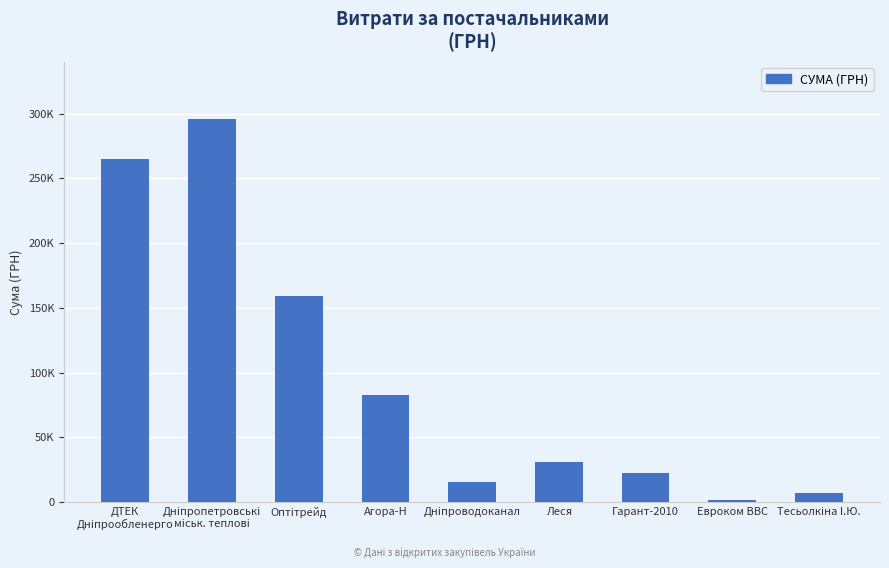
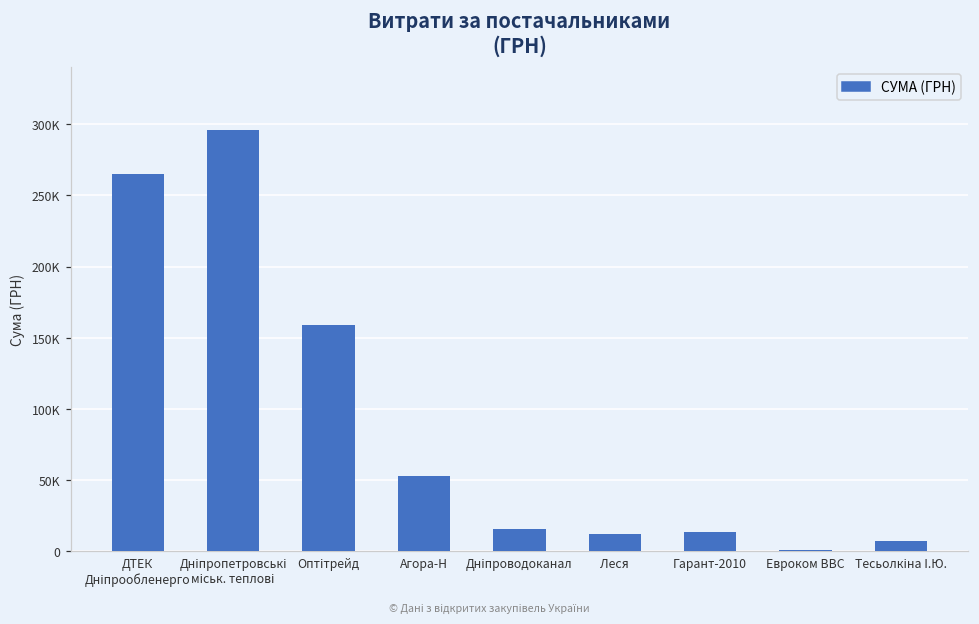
Агора-Н: 82000 -> 53000
Леся: 31000 -> 12000
Гарант-2010: 22000 -> 14000
